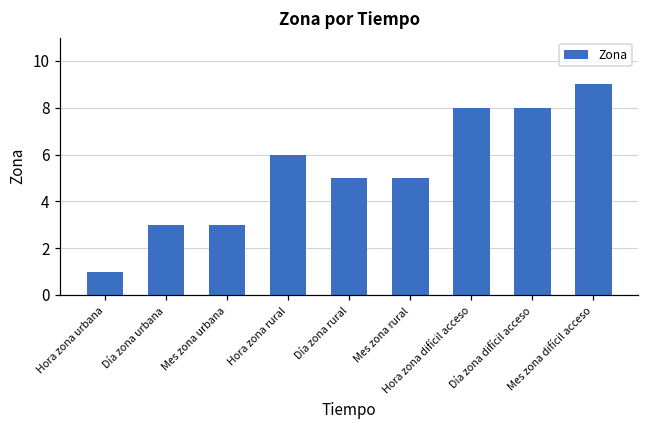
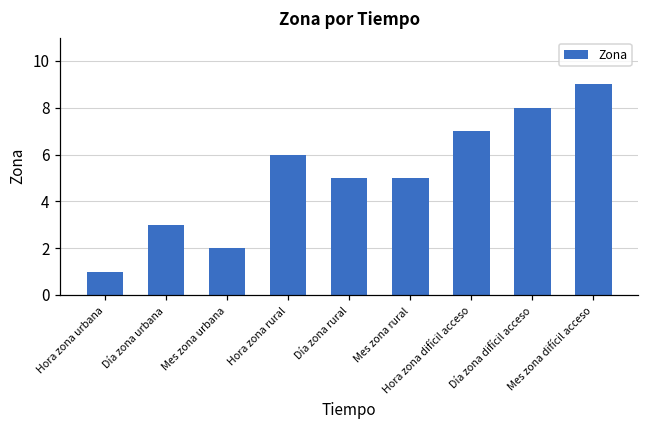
Mes zona urbana: 3 -> 2
Hora zona difícil acceso: 8 -> 7
